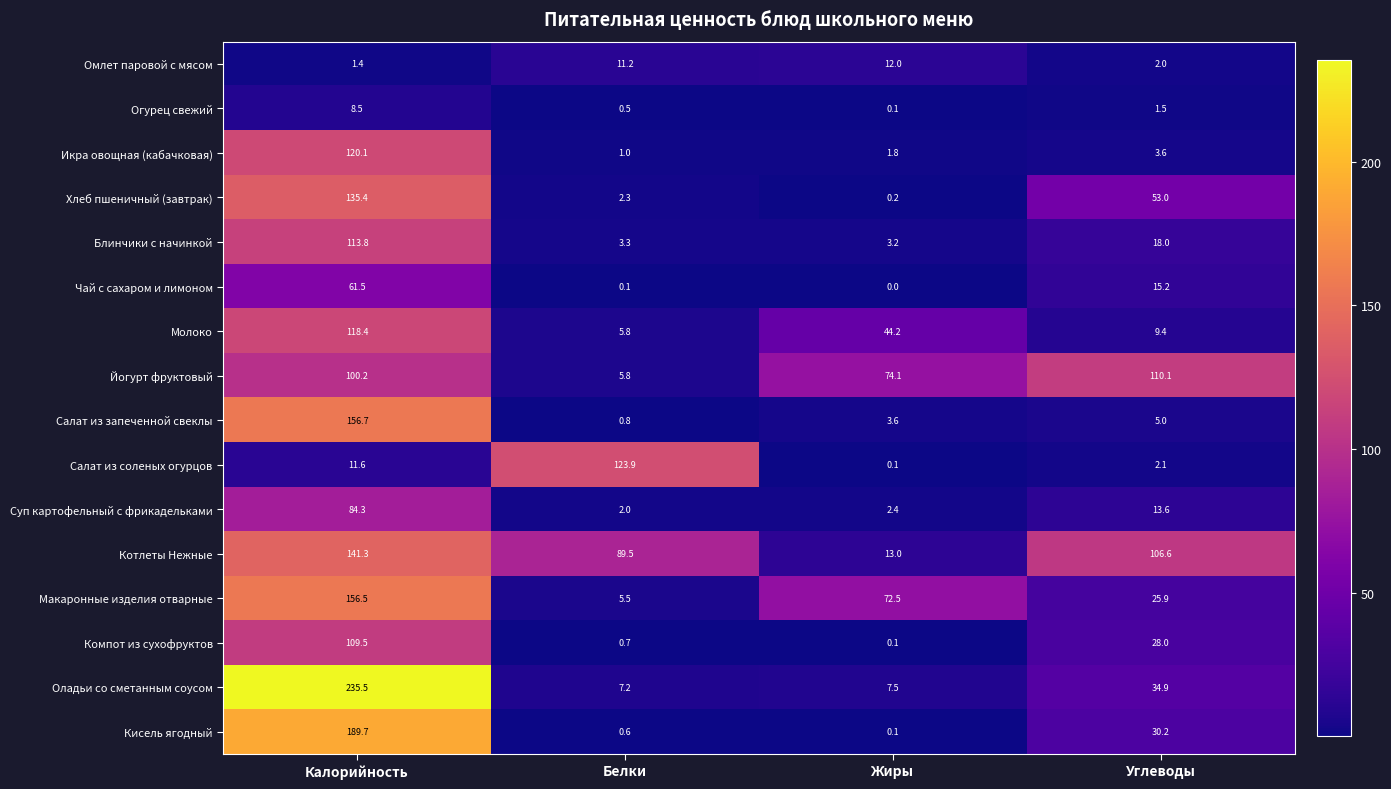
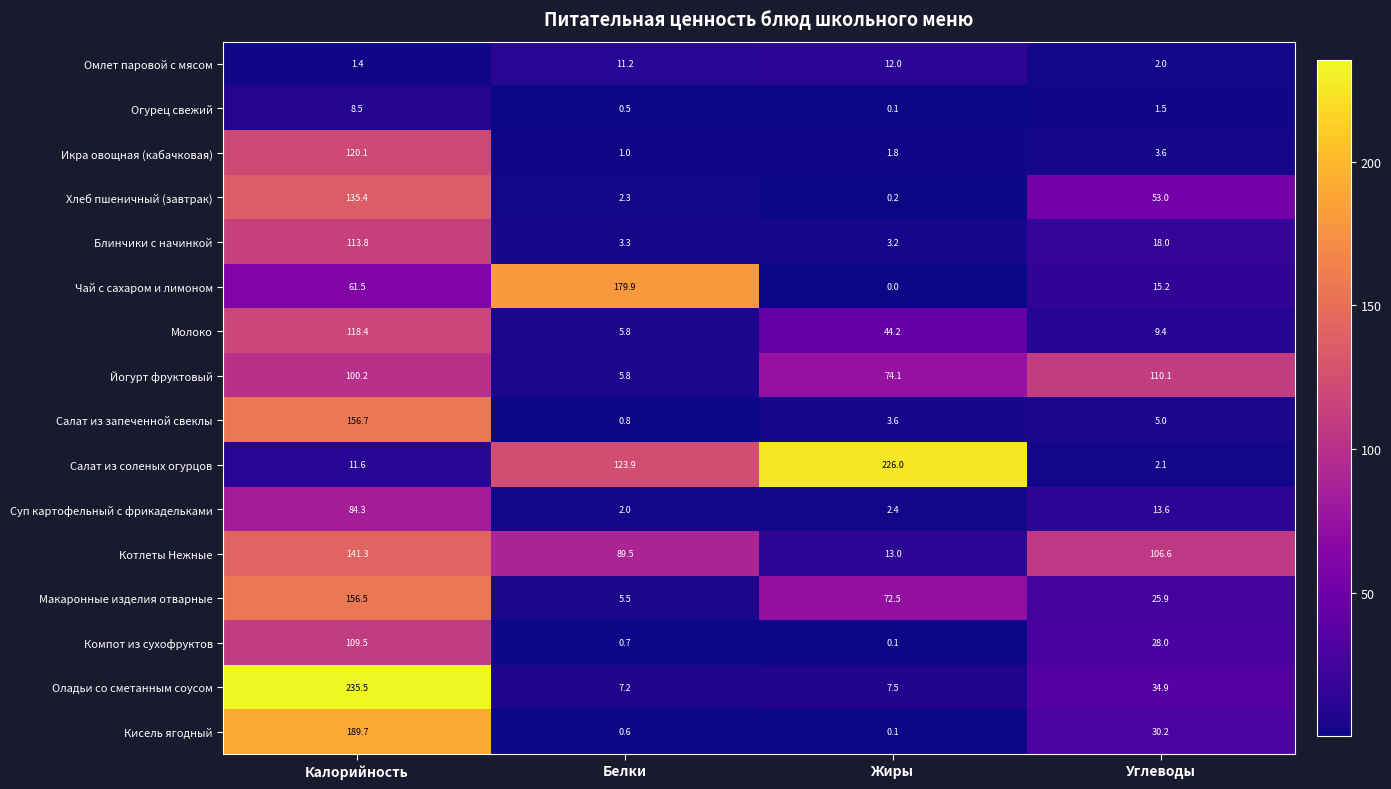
Чай с сахаром и лимоном, Белки: 0.1 -> 179.9
Салат из соленых огурцов, Жиры: 0.1 -> 226.0
